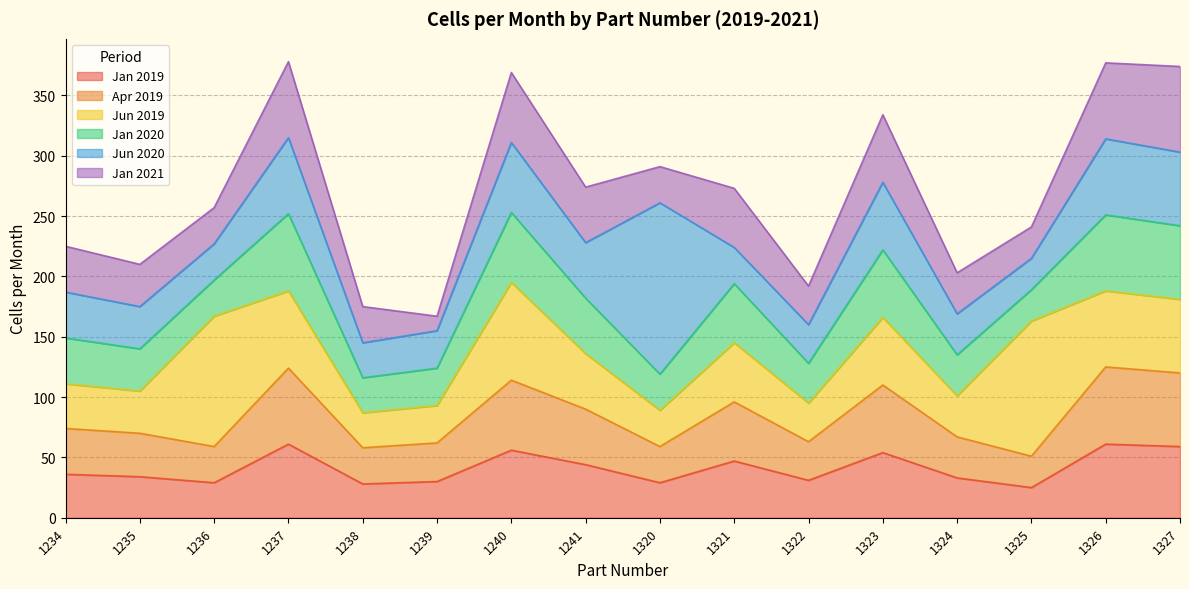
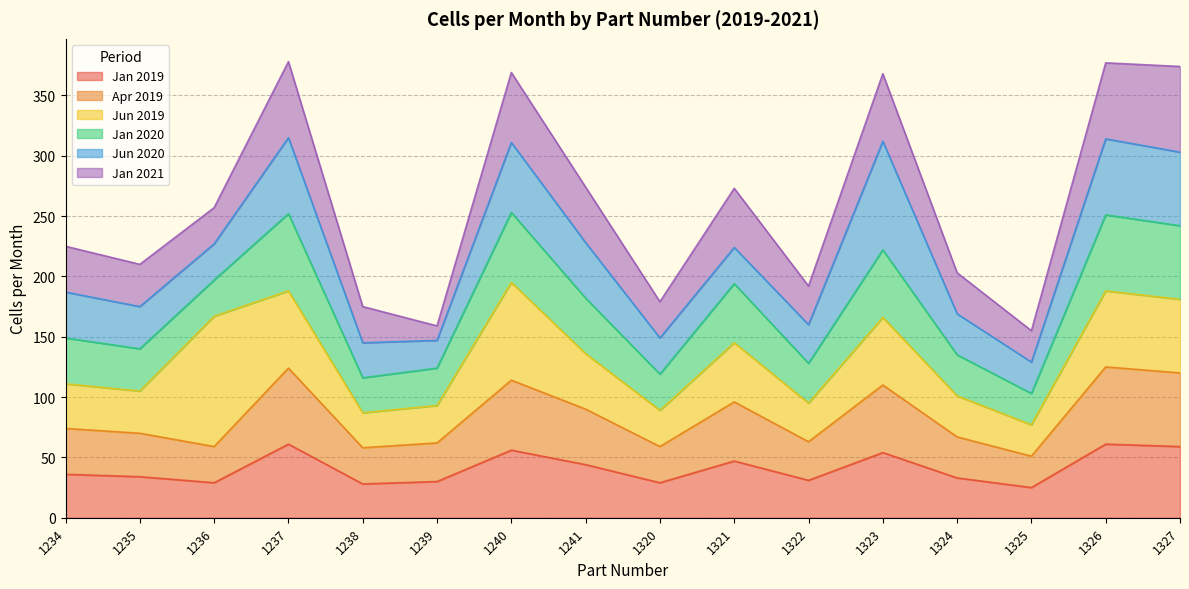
Jun 2020, 1239: 31 -> 23
Jun 2020, 1320: 142 -> 30
Jun 2020, 1323: 56 -> 90
Jun 2019, 1325: 112 -> 26
